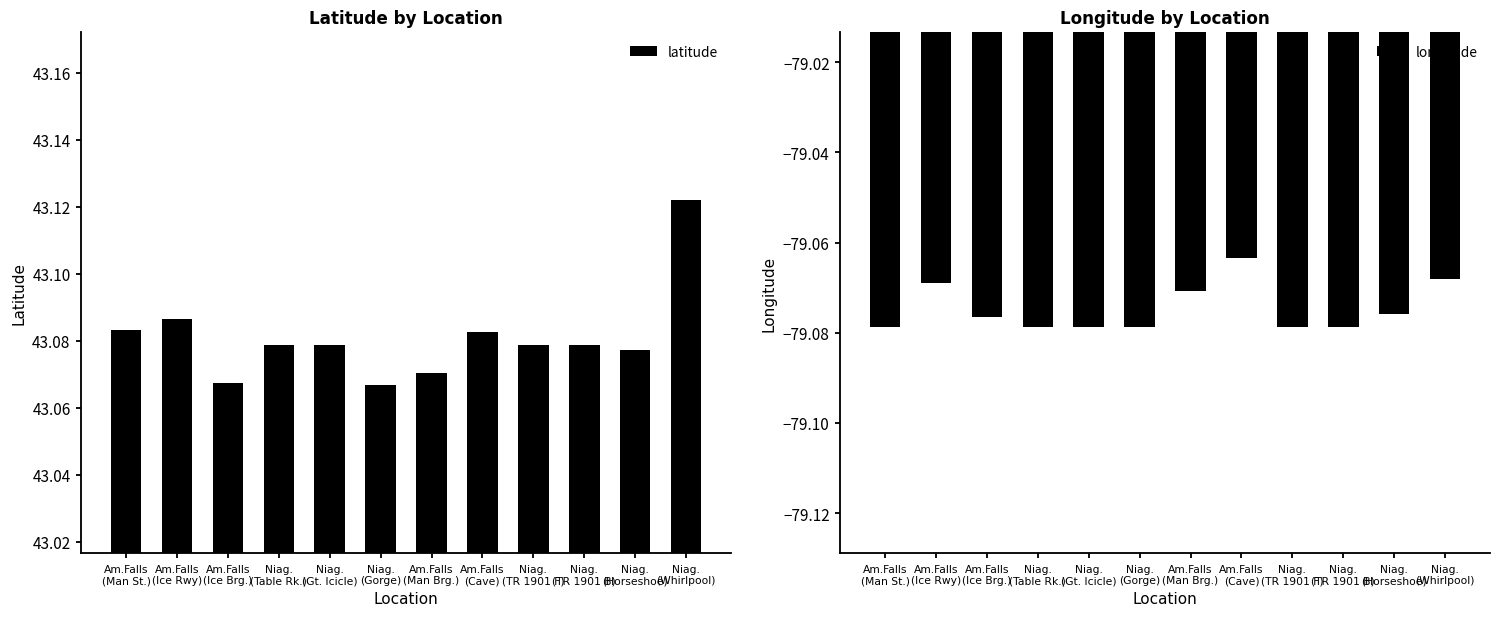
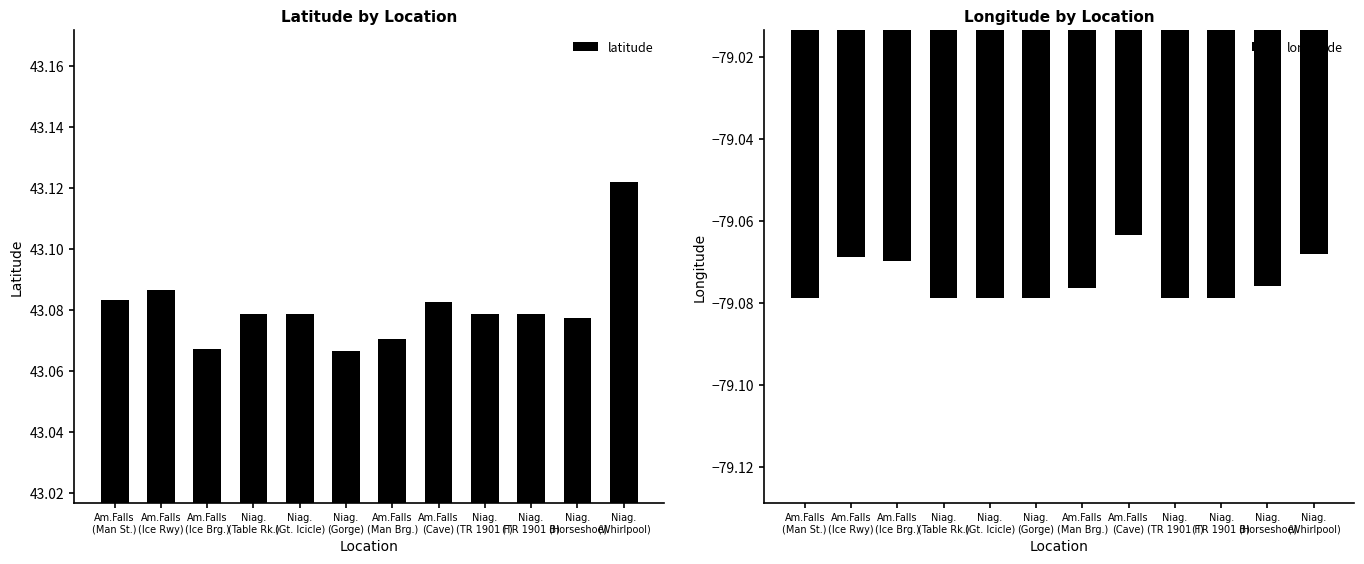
Longitude by Location, Am.Falls (Ice Brg.): -79.076 -> -79.070
Longitude by Location, Am.Falls (Man Brg.): -79.071 -> -79.076
